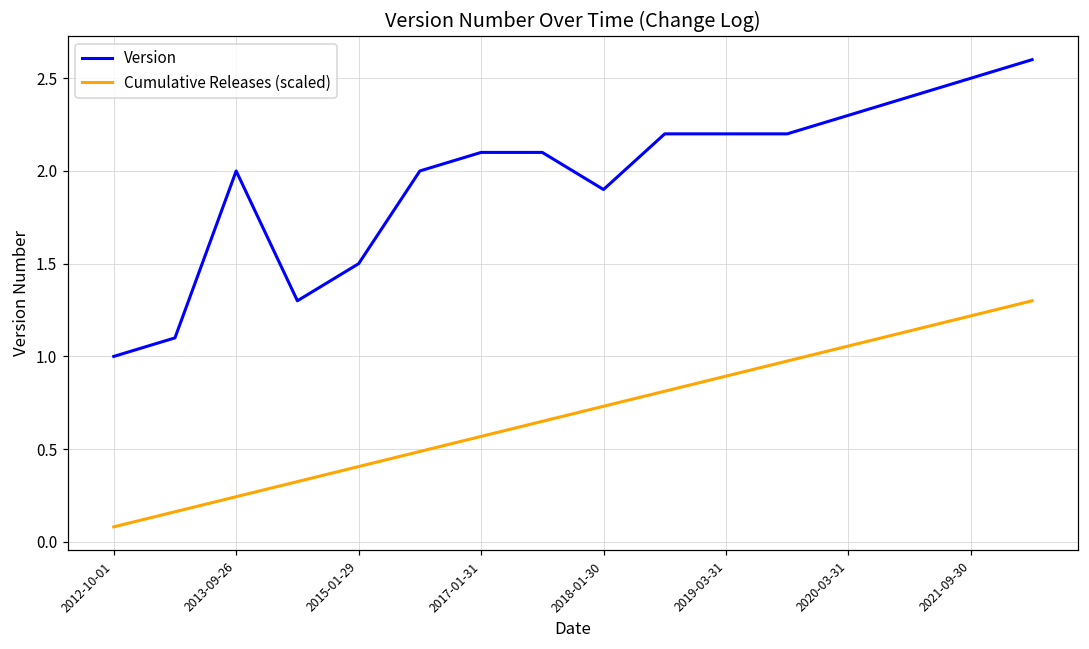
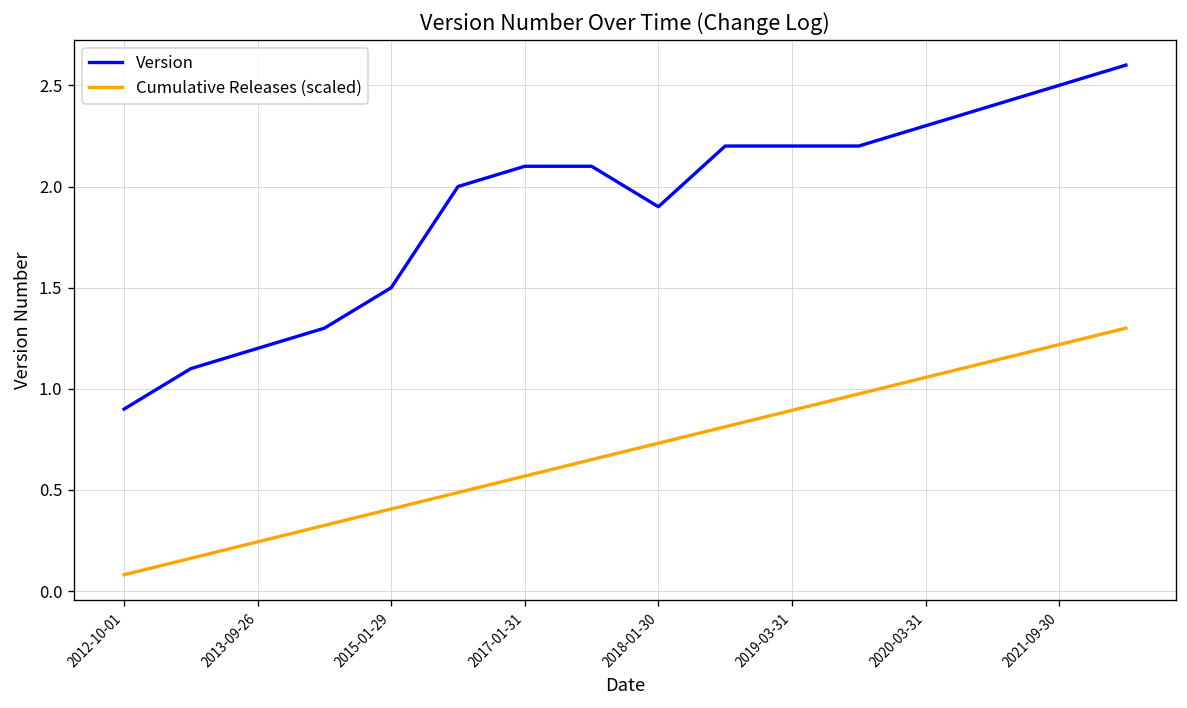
Version, 2012-10-01: 1.0 -> 0.9
Version, 2013-09-26: 2.0 -> 1.2
